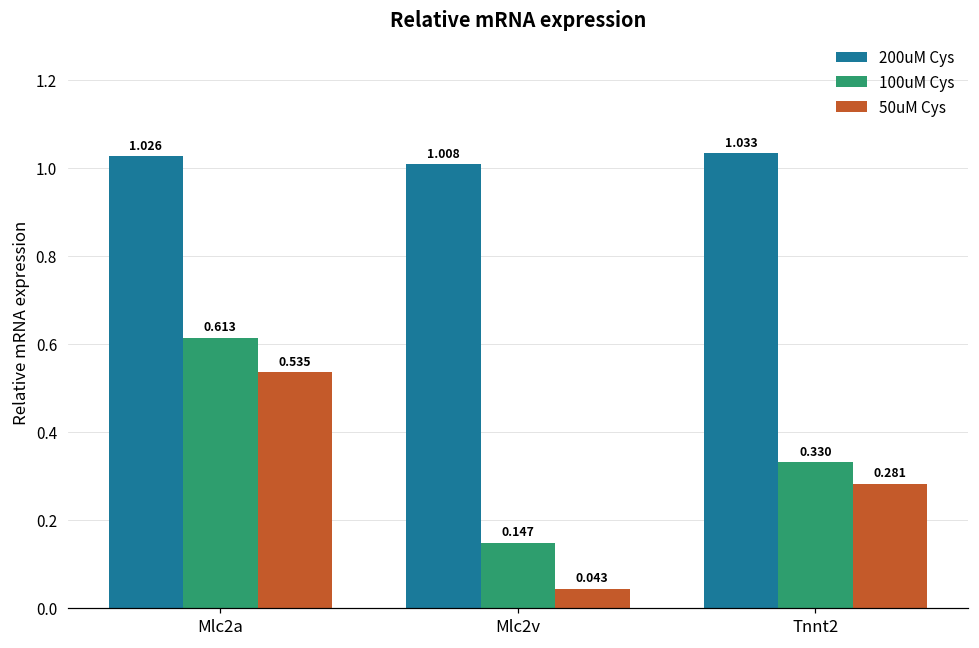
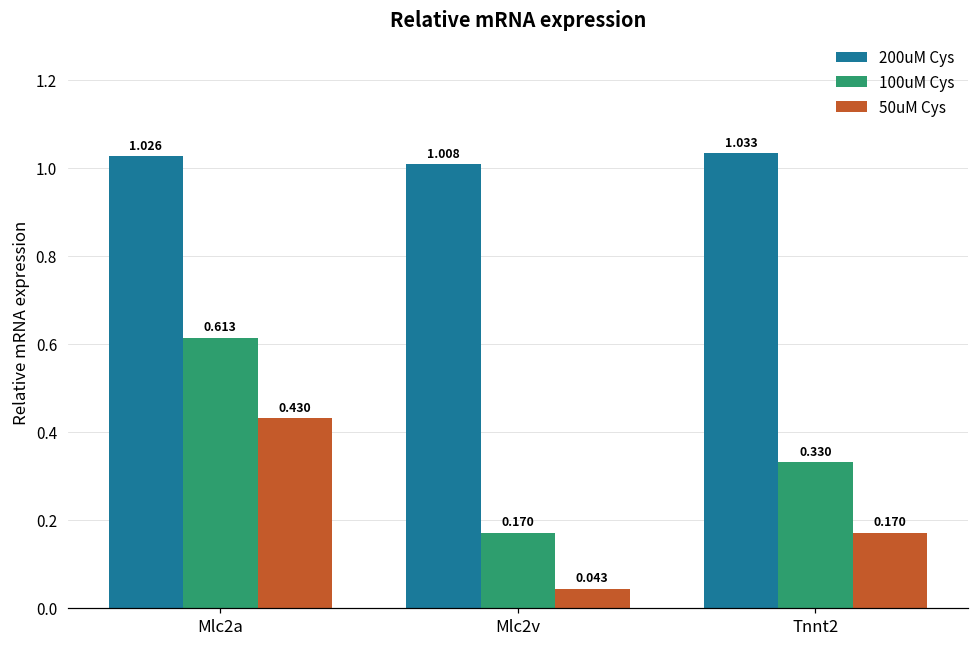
50uM Cys, Mlc2a: 0.535 -> 0.430
100uM Cys, Mlc2v: 0.147 -> 0.170
50uM Cys, Tnnt2: 0.281 -> 0.170
